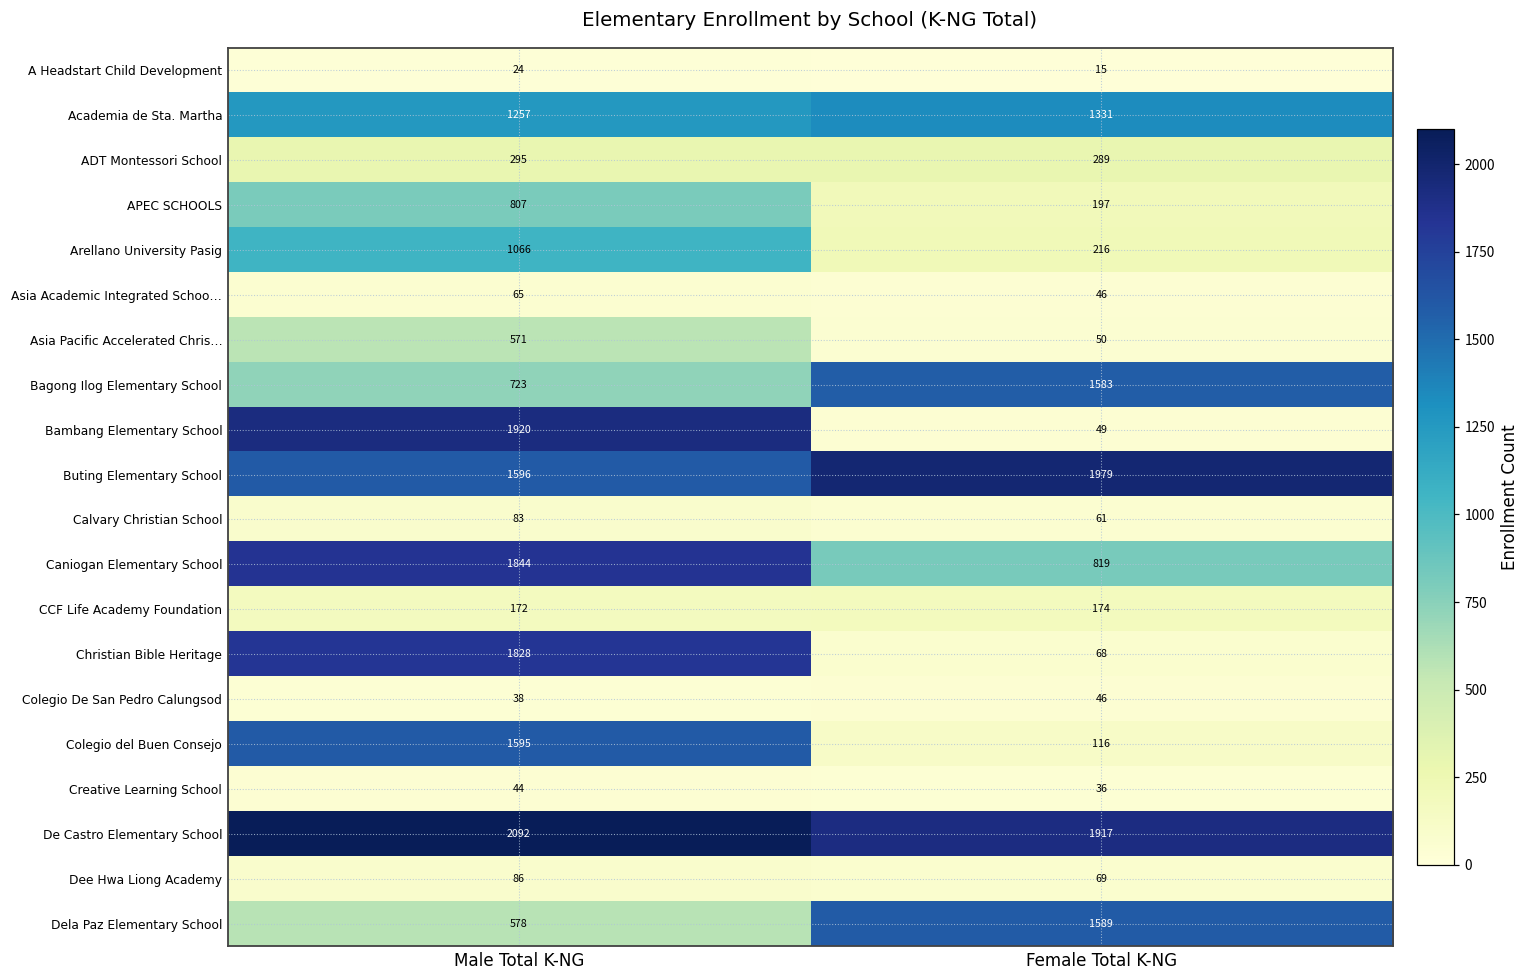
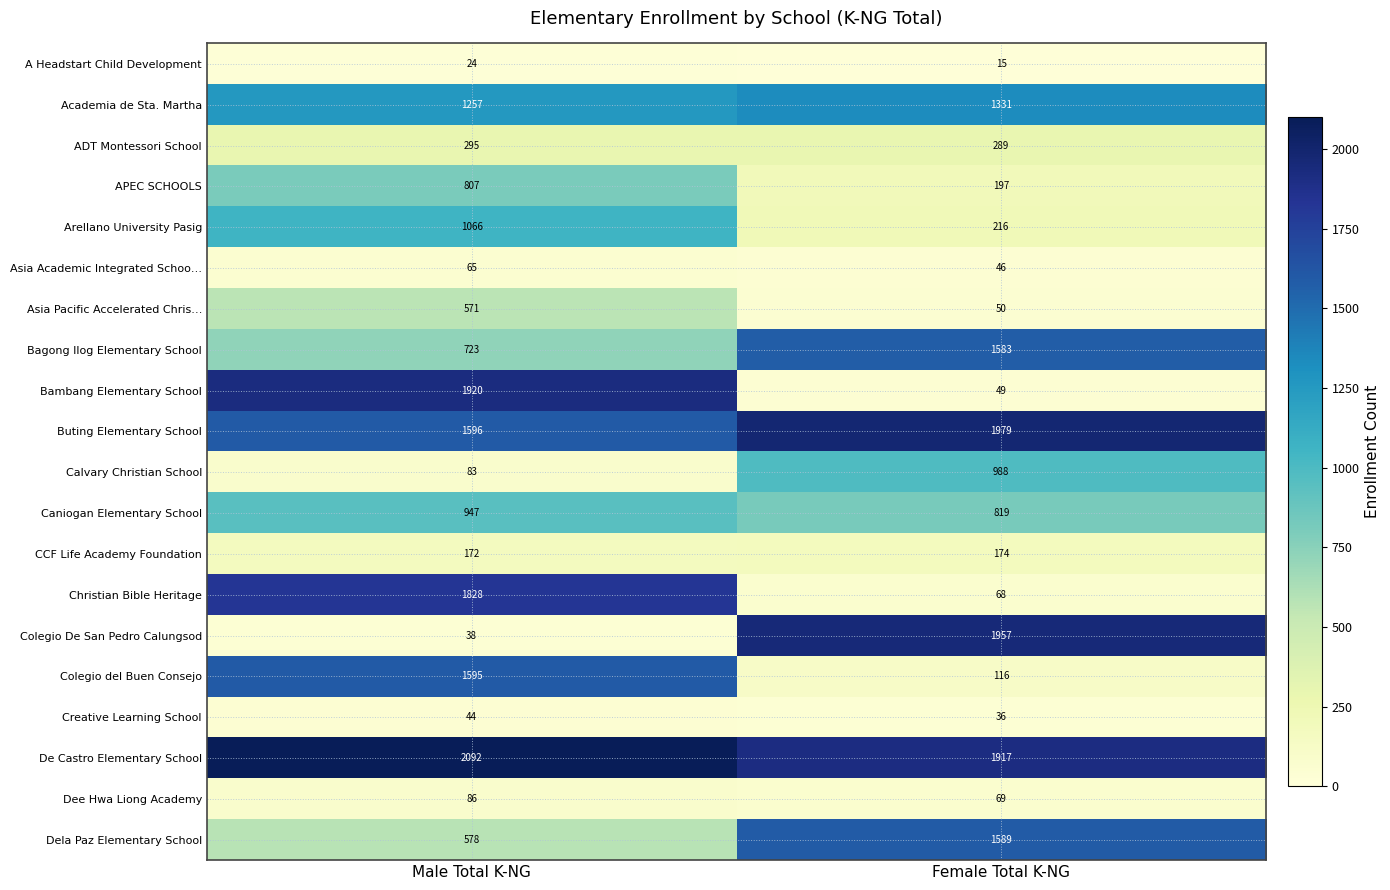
Calvary Christian School, Female Total K-NG: 61 -> 988
Caniogan Elementary School, Male Total K-NG: 1844 -> 947
Colegio De San Pedro Calungsod, Female Total K-NG: 46 -> 1957
